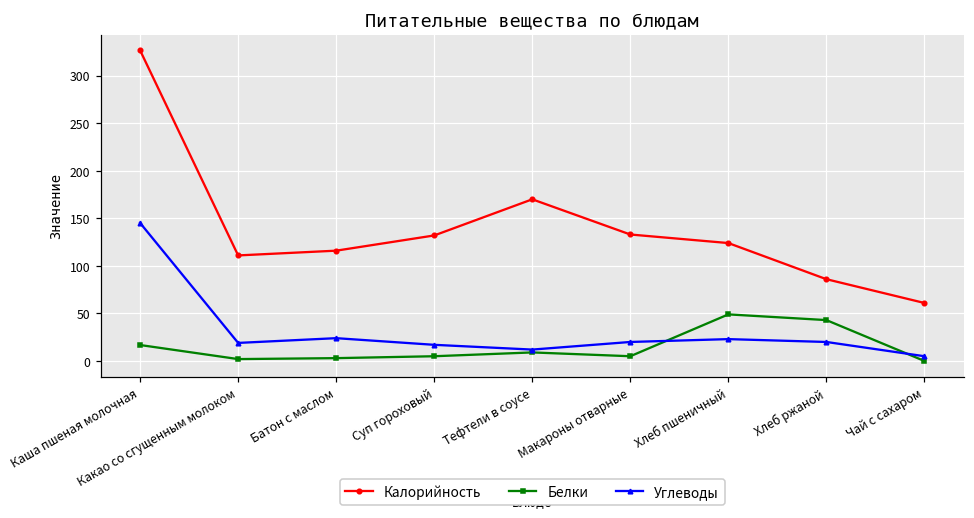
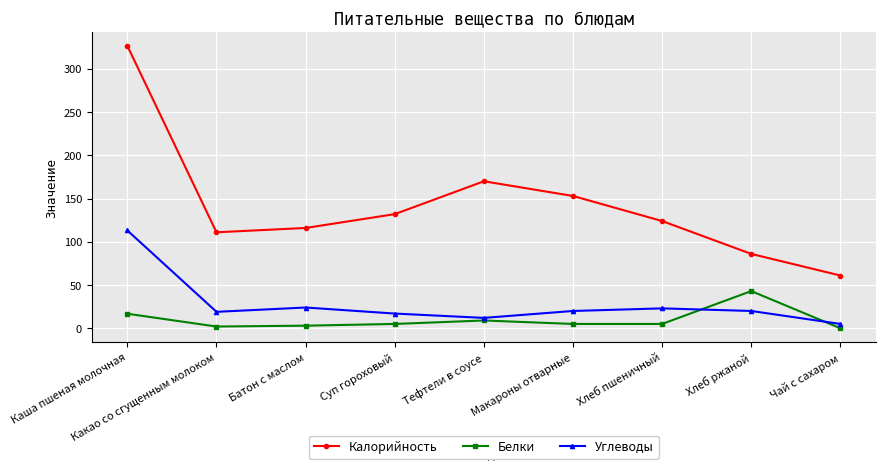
Углеводы, Каша пшеная молочная: 150 -> 110
Калорийность, Макароны отварные: 130 -> 150
Белки, Хлеб пшеничный: 50 -> 10
